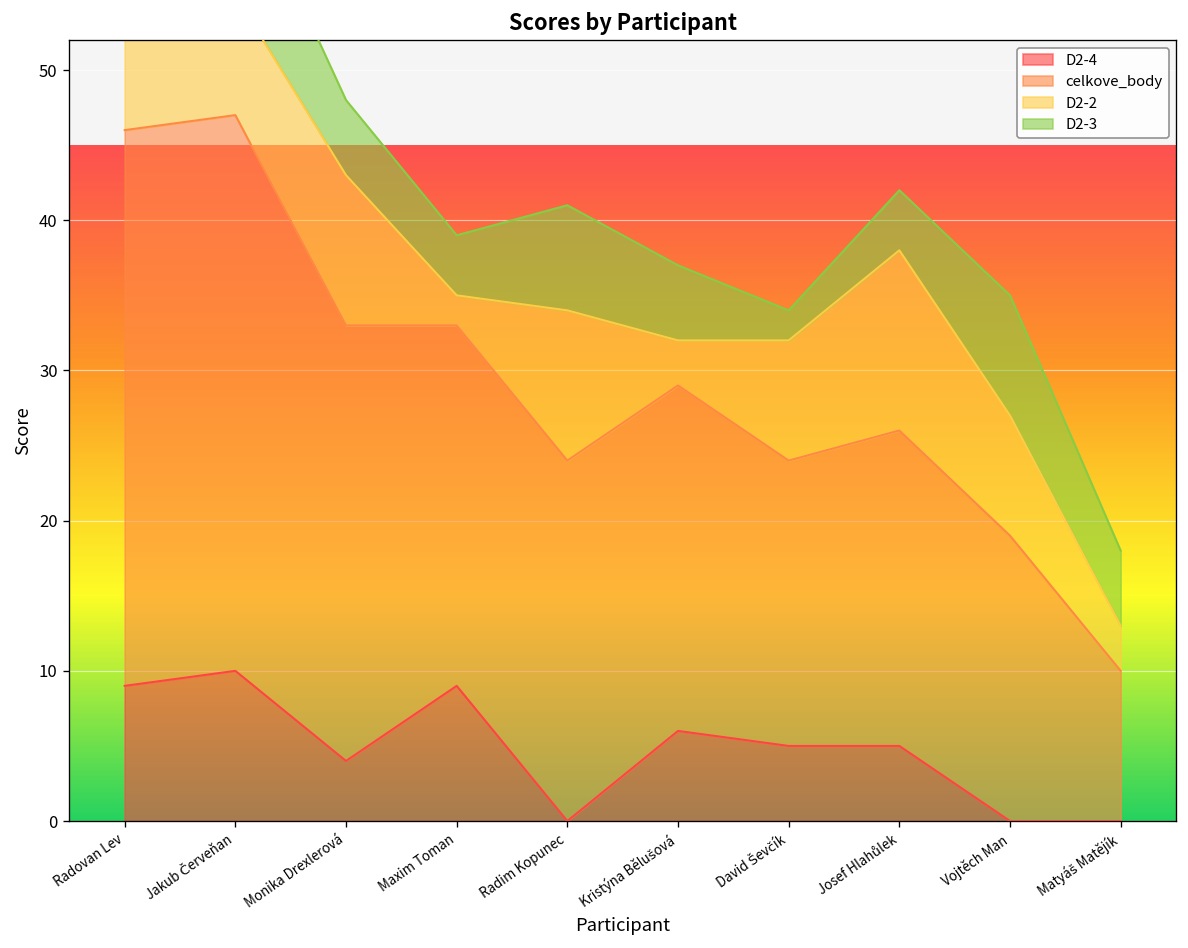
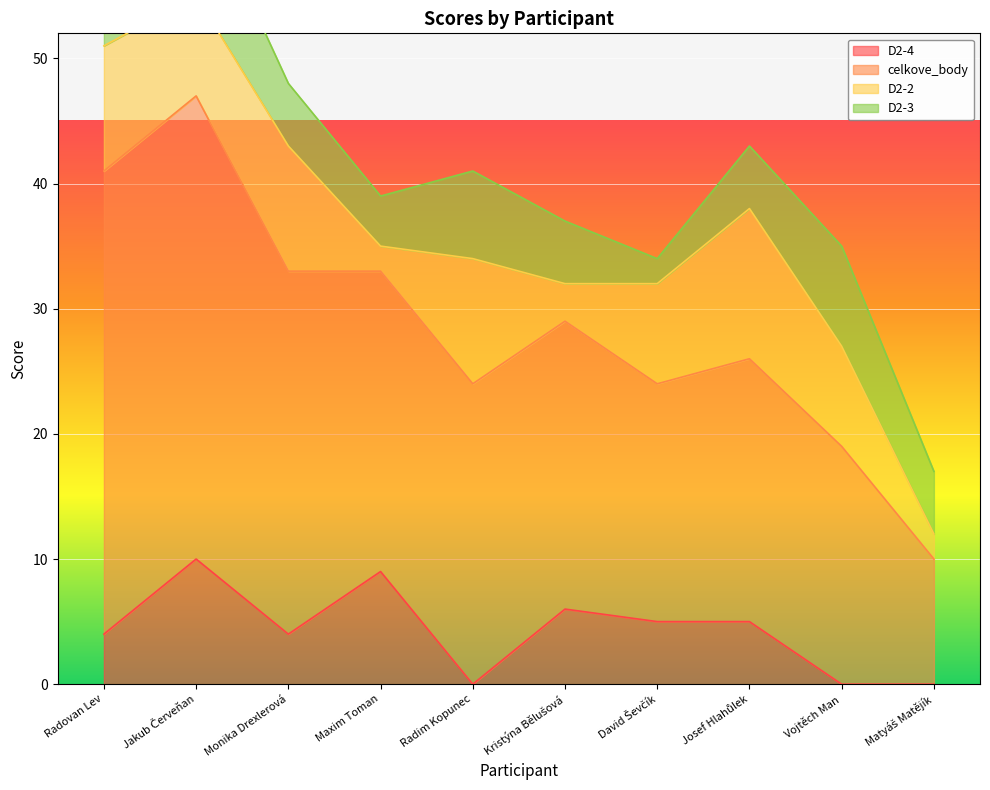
D2-4, Radovan Lev: 9 -> 4
D2-3, Josef Hlahůlek: 4 -> 5
D2-2, Matyáš Matějík: 3 -> 2
